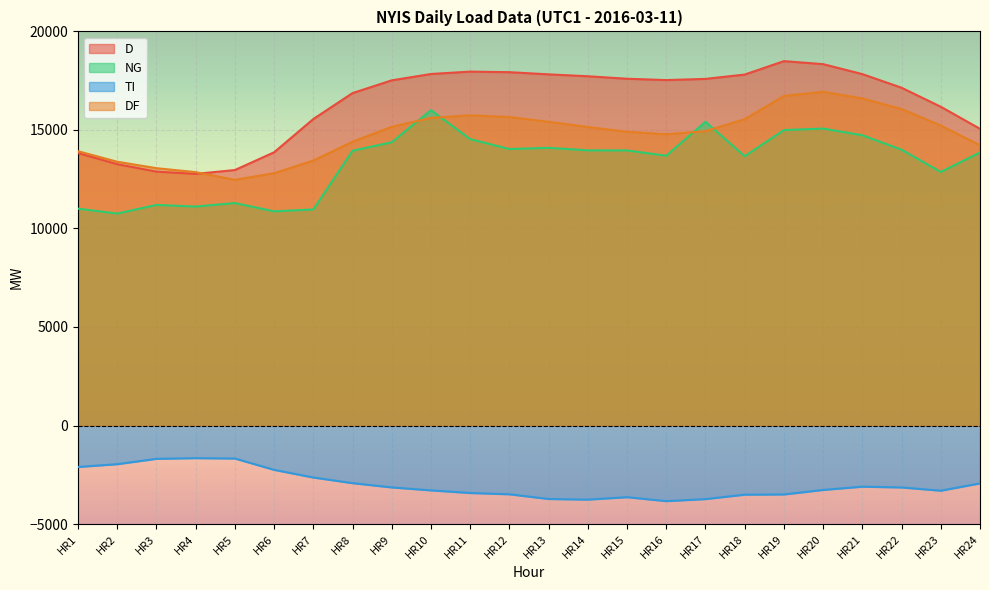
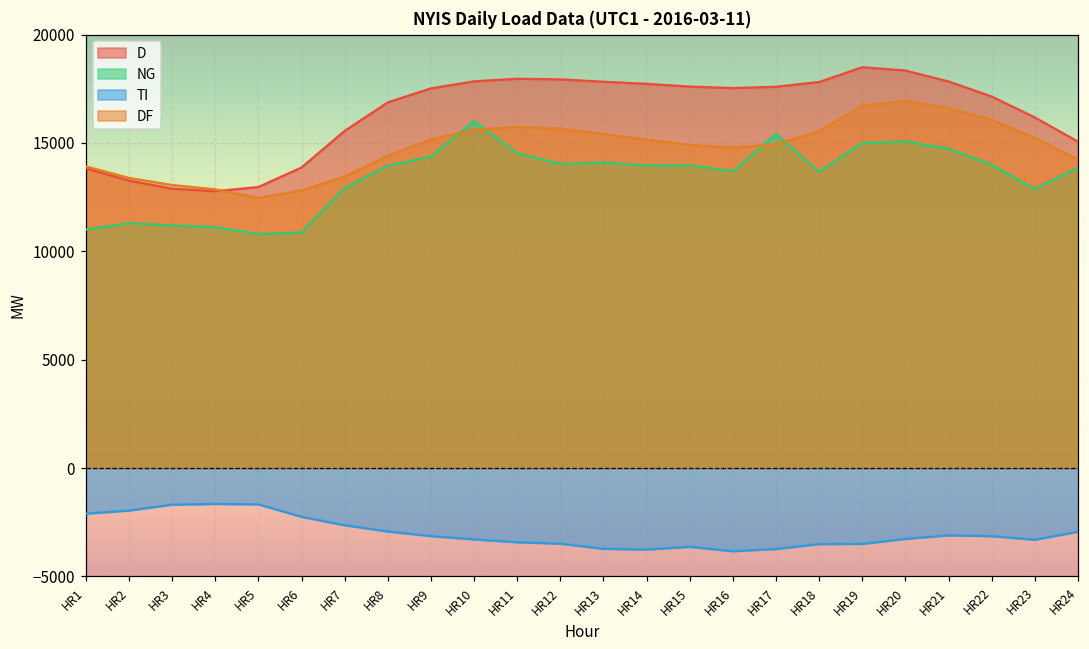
NG, HR2: 10800 -> 11300
NG, HR5: 11300 -> 10800
NG, HR7: 11000 -> 12900
